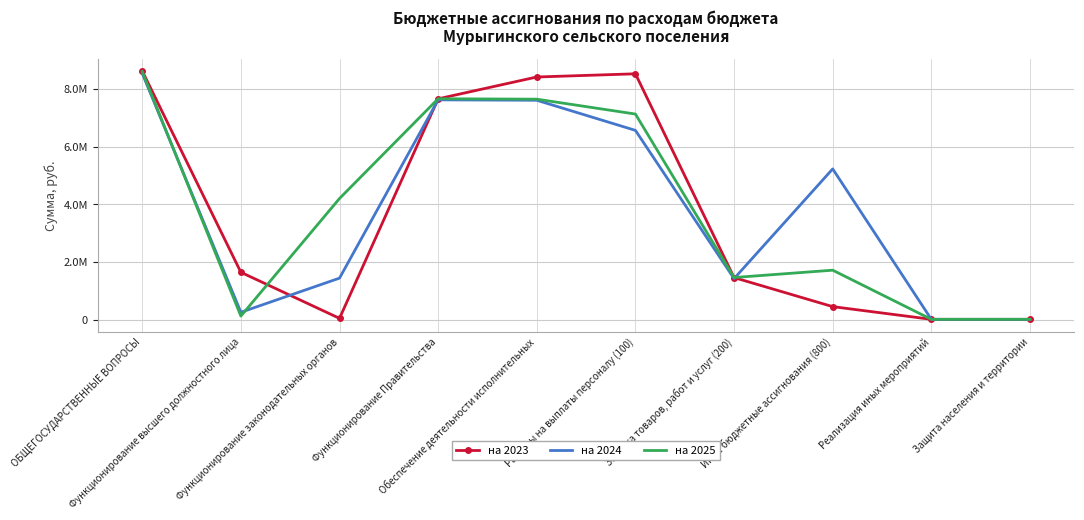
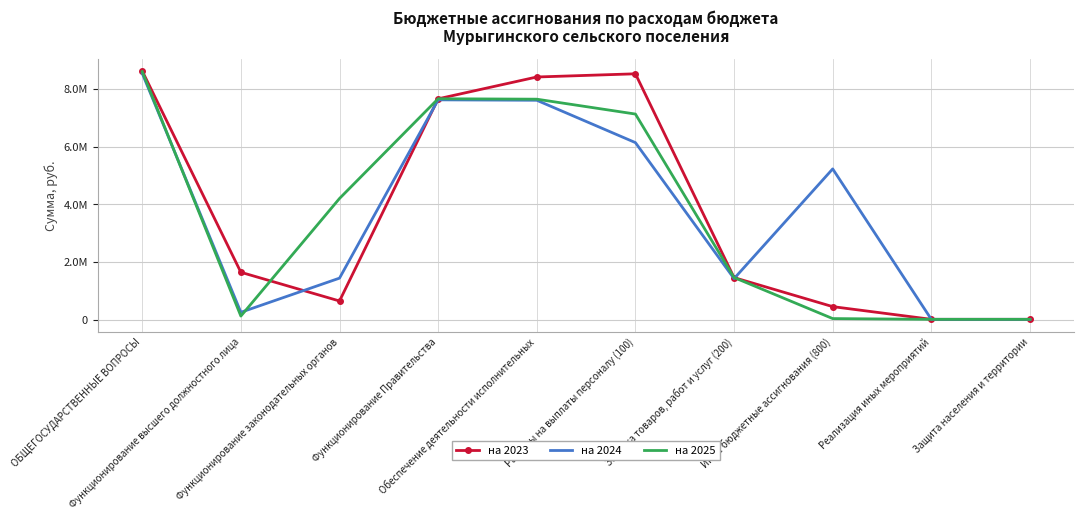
на 2023, Функционирование законодательных органов: 0 -> 700000
на 2024, Расходы на выплаты персоналу (100): 6600000 -> 6100000
на 2025, Иные бюджетные ассигнования (800): 1700000 -> 0
